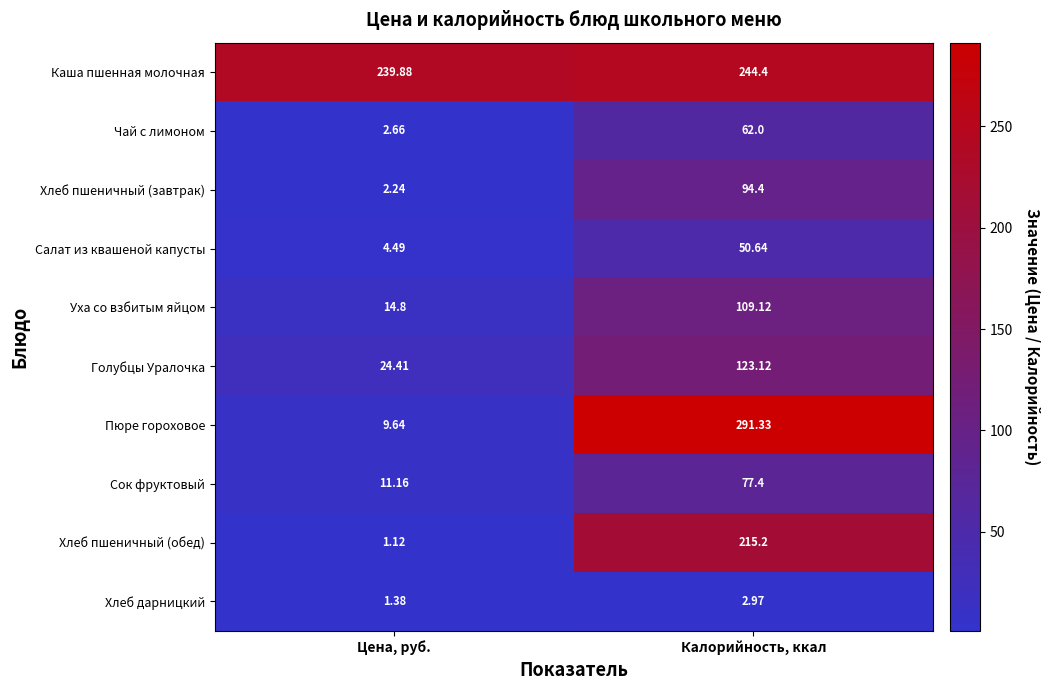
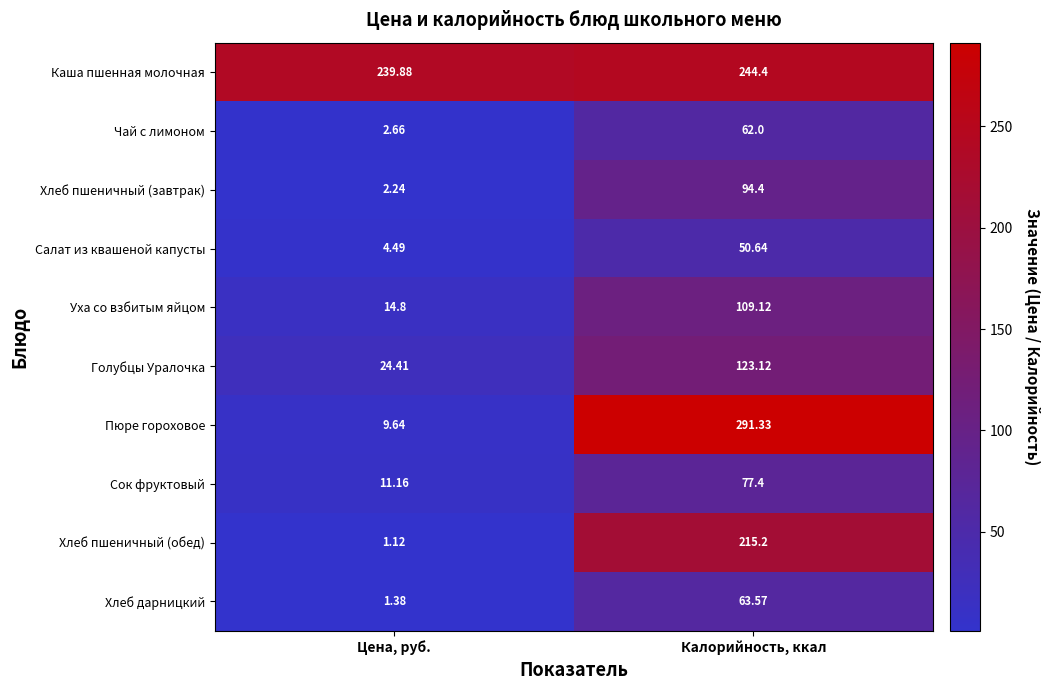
Хлеб дарницкий, Калорийность, ккал: 2.97 -> 63.57
